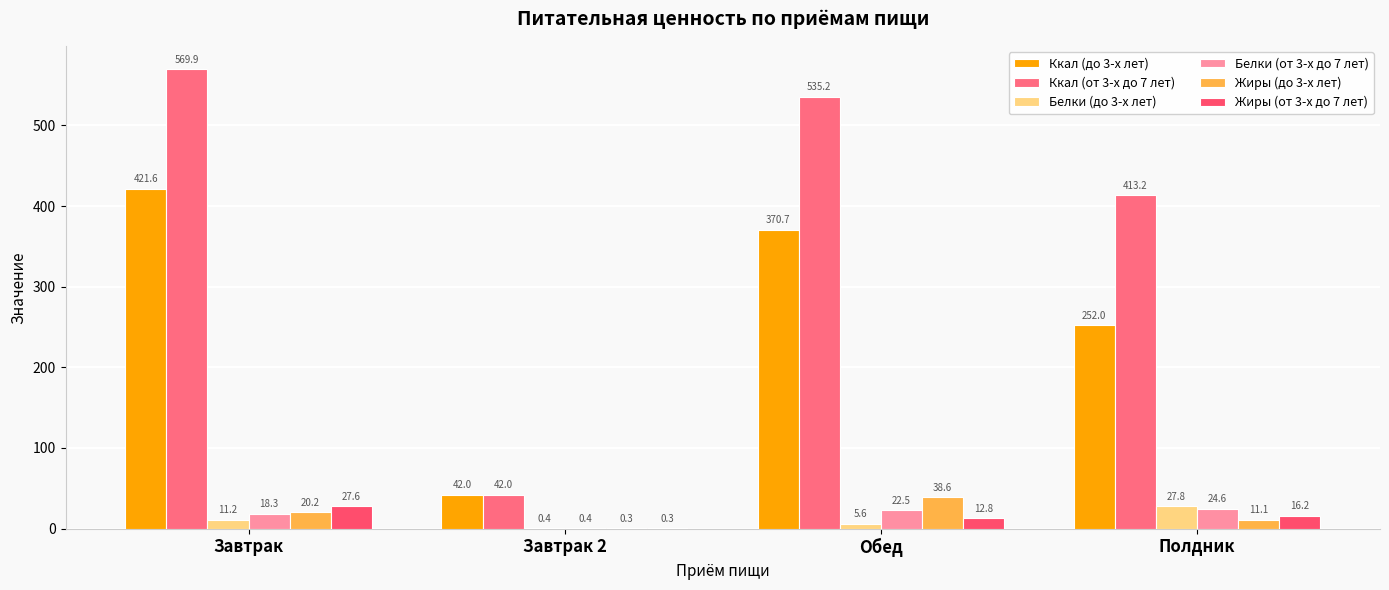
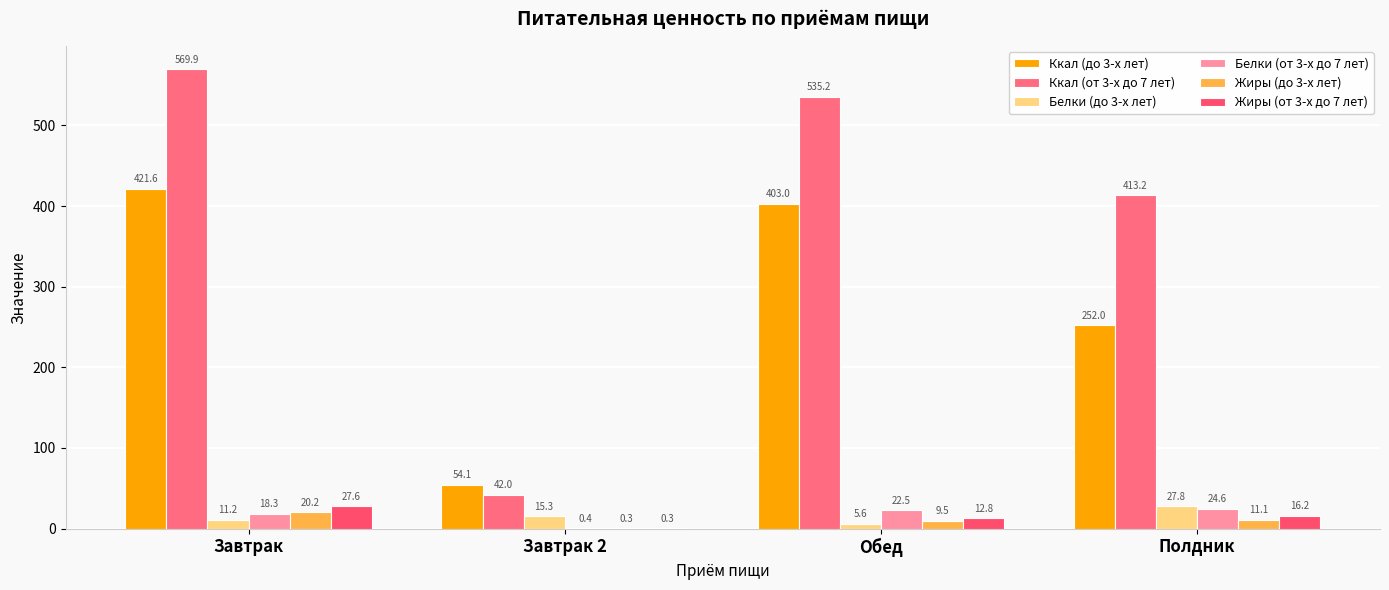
Ккал (до 3-х лет), Завтрак 2: 42.0 -> 54.1
Белки (до 3-х лет), Завтрак 2: 0.4 -> 15.3
Ккал (до 3-х лет), Обед: 370.7 -> 403.0
Жиры (до 3-х лет), Обед: 38.6 -> 9.5
